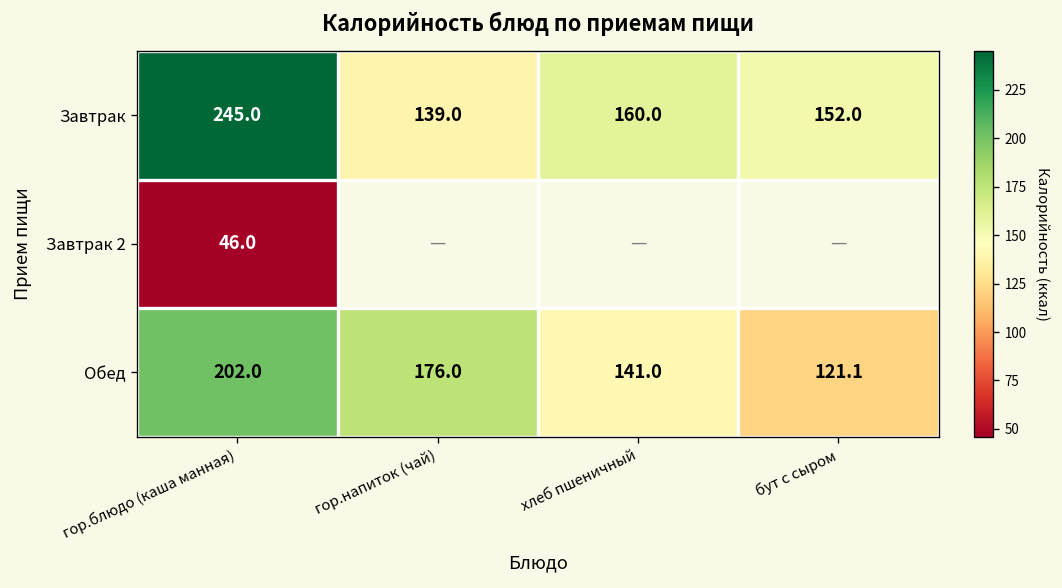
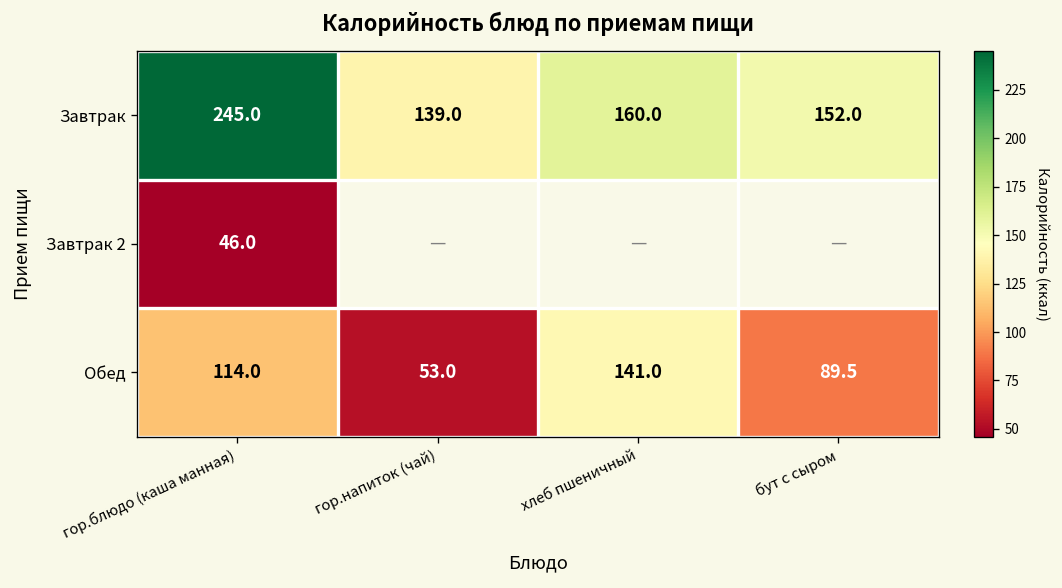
Обед, гор.блюдо (каша манная): 202.0 -> 114.0
Обед, гор.напиток (чай): 176.0 -> 53.0
Обед, бут с сыром: 121.1 -> 89.5
